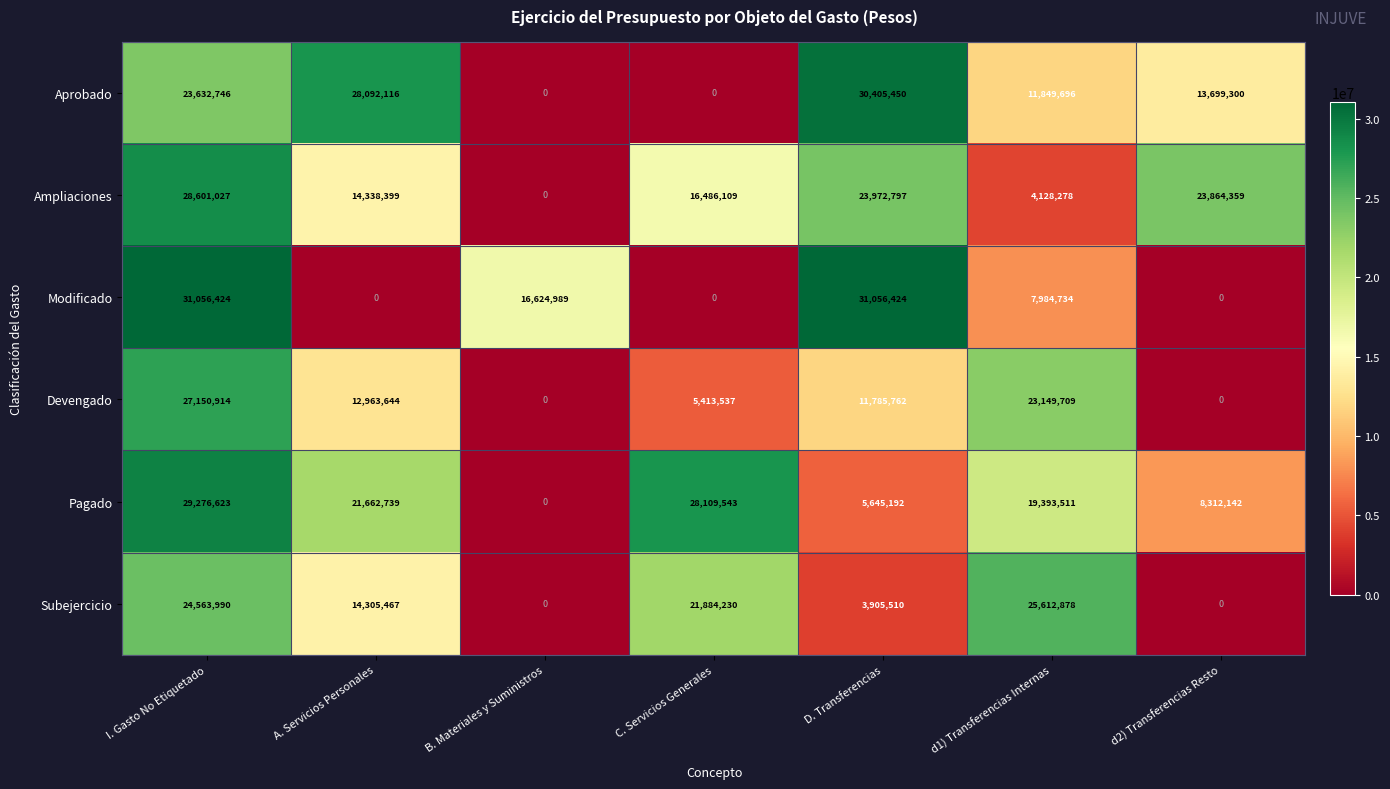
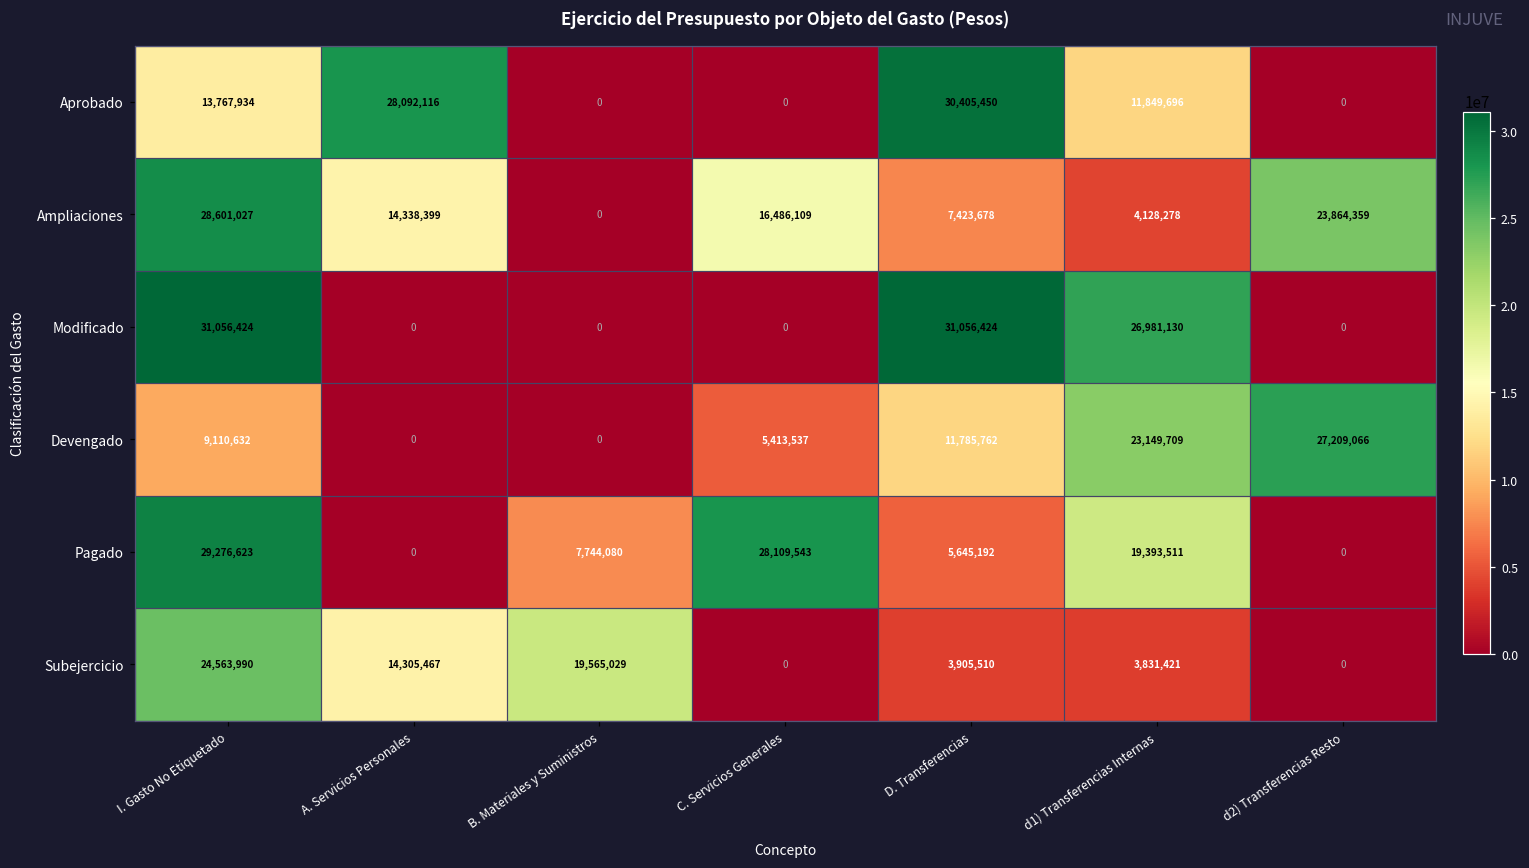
Aprobado, I. Gasto No Etiquetado: 23,632,746 -> 13,767,934
Aprobado, d2) Transferencias Resto: 13,699,300 -> 0
Ampliaciones, D. Transferencias: 23,972,797 -> 7,423,678
Modificado, B. Materiales y Suministros: 16,624,989 -> 0
Modificado, d1) Transferencias Internas: 7,984,734 -> 26,981,130
Devengado, I. Gasto No Etiquetado: 27,150,914 -> 9,110,632
Devengado, A. Servicios Personales: 12,963,644 -> 0
Devengado, d2) Transferencias Resto: 0 -> 27,209,066
Pagado, A. Servicios Personales: 21,662,739 -> 0
Pagado, B. Materiales y Suministros: 0 -> 7,744,080
Pagado, d2) Transferencias Resto: 8,312,142 -> 0
Subejercicio, B. Materiales y Suministros: 0 -> 19,565,029
Subejercicio, C. Servicios Generales: 21,884,230 -> 0
Subejercicio, d1) Transferencias Internas: 25,612,878 -> 3,831,421
